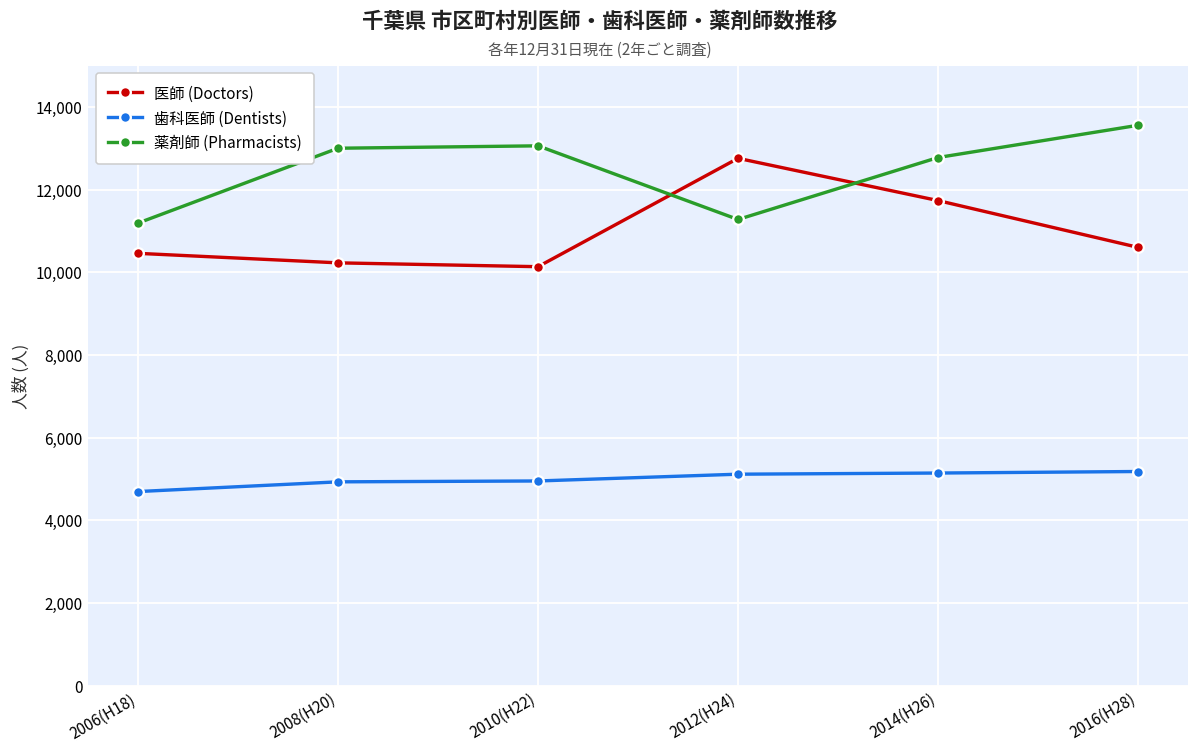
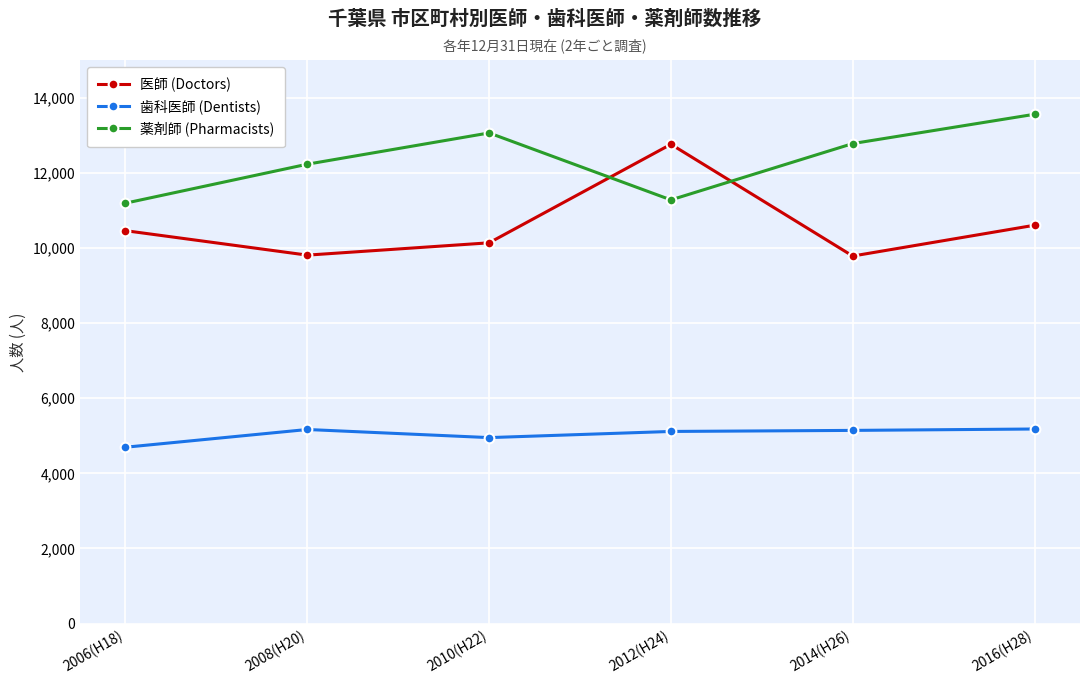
医師 (Doctors), 2008(H20): 10,200 -> 9,800
歯科医師 (Dentists), 2008(H20): 4,900 -> 5,200
薬剤師 (Pharmacists), 2008(H20): 13,000 -> 12,200
医師 (Doctors), 2014(H26): 11,700 -> 9,800
